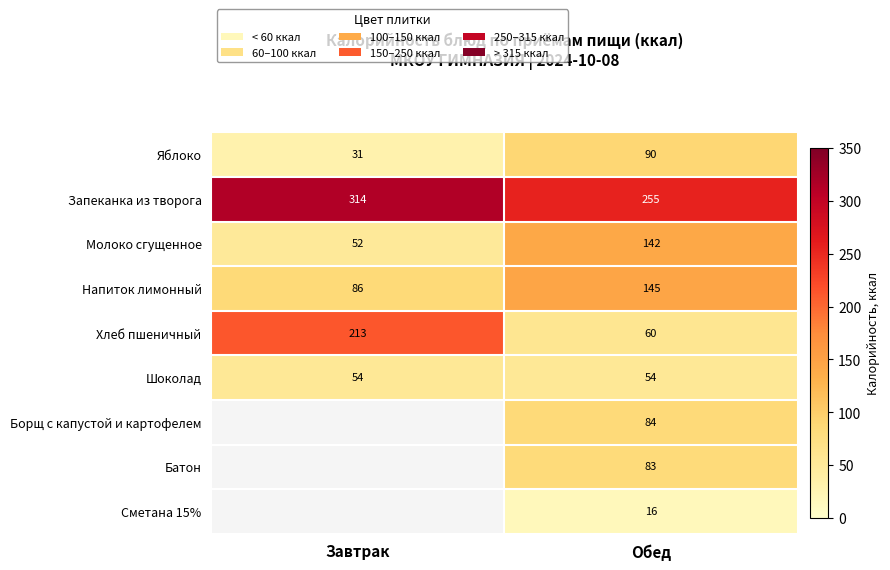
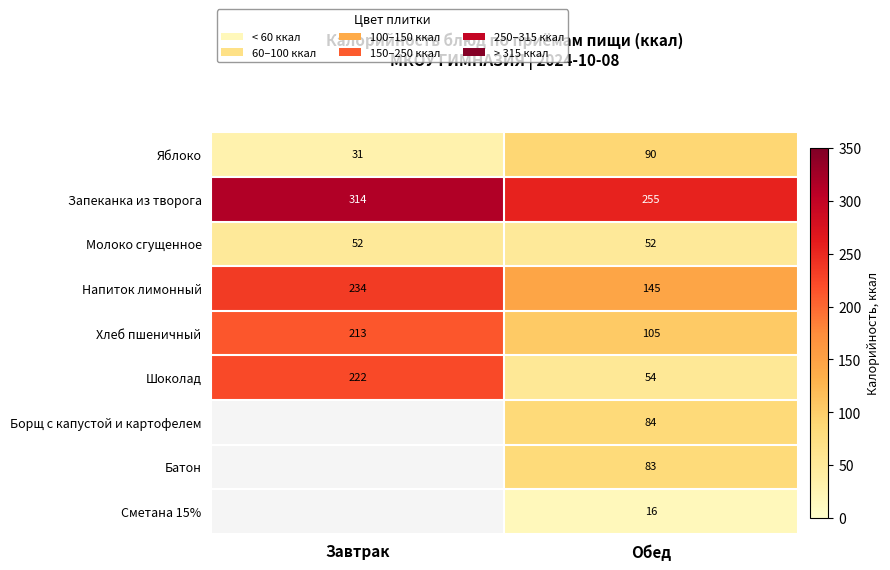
Молоко сгущенное, Обед: 142 -> 52
Напиток лимонный, Завтрак: 86 -> 234
Хлеб пшеничный, Обед: 60 -> 105
Шоколад, Завтрак: 54 -> 222
